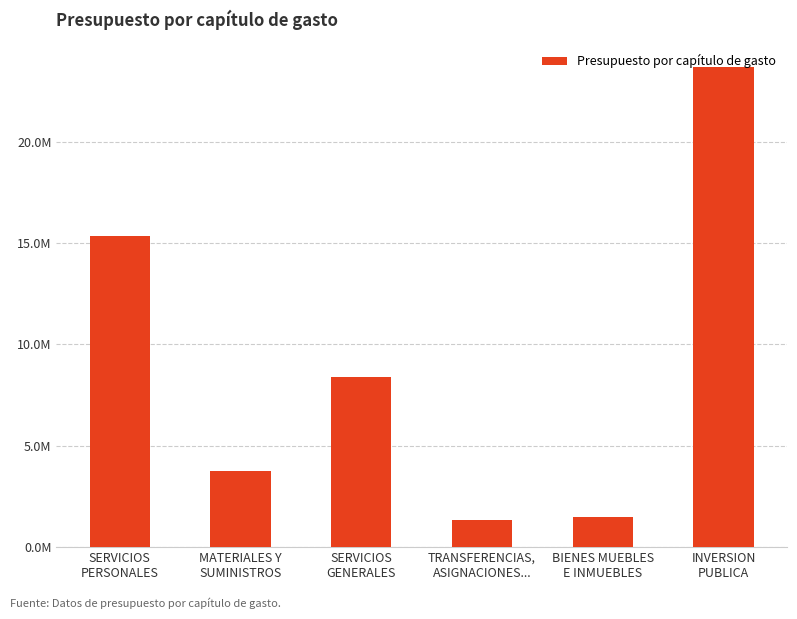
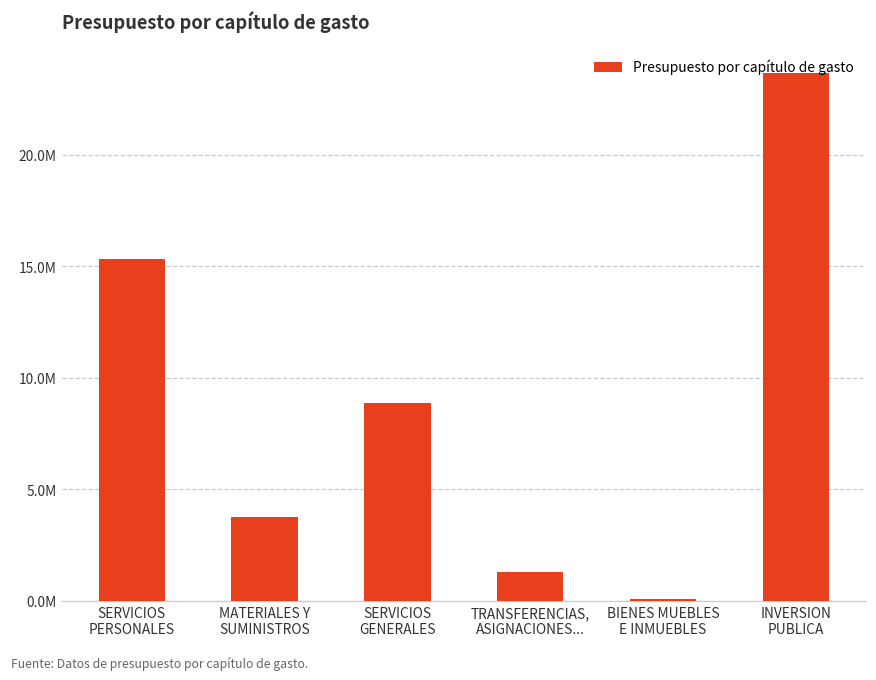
SERVICIOS GENERALES: 8400000 -> 8900000
BIENES MUEBLES E INMUEBLES: 1500000 -> 100000
